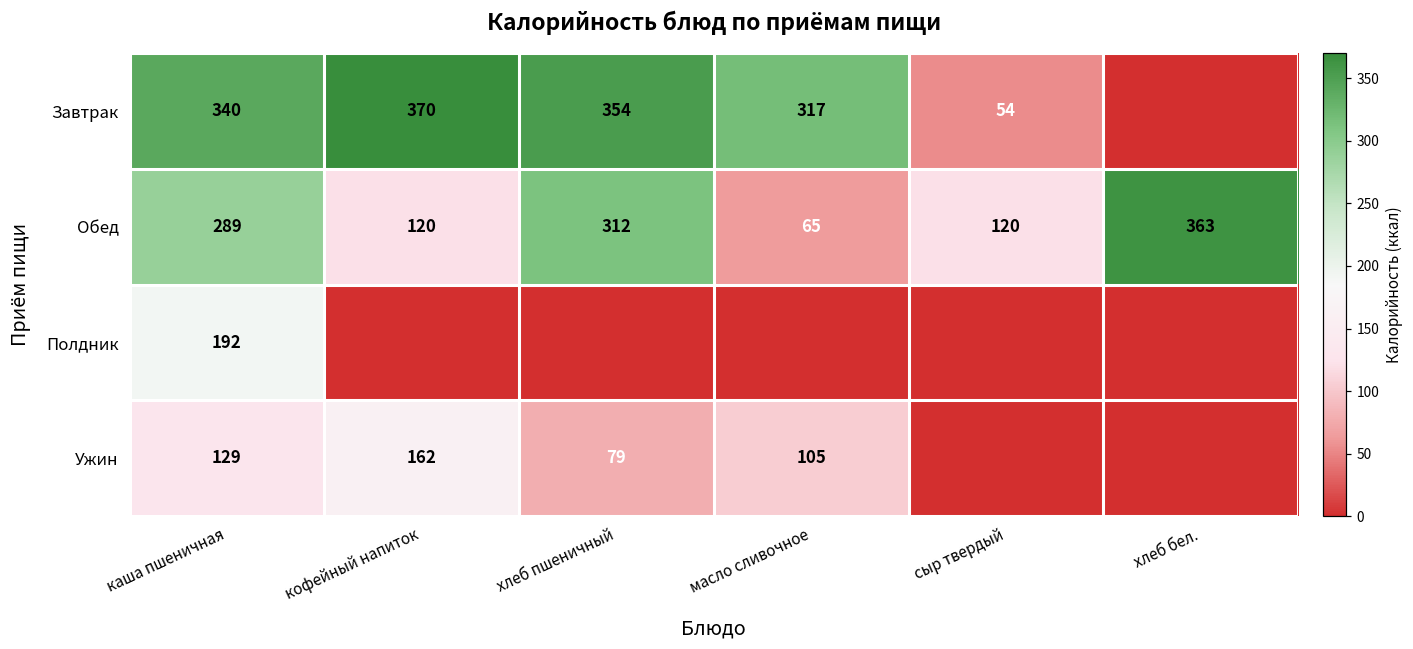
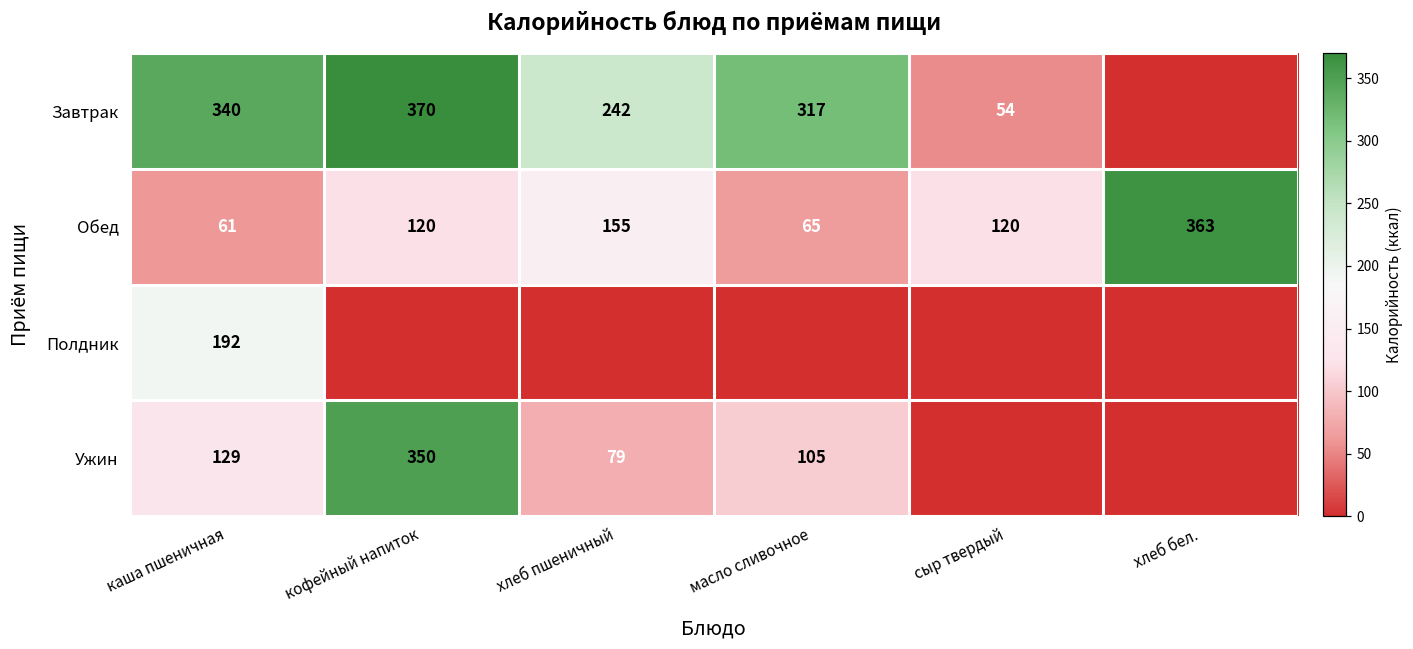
Завтрак, хлеб пшеничный: 354 -> 242
Обед, каша пшеничная: 289 -> 61
Обед, хлеб пшеничный: 312 -> 155
Ужин, кофейный напиток: 162 -> 350
